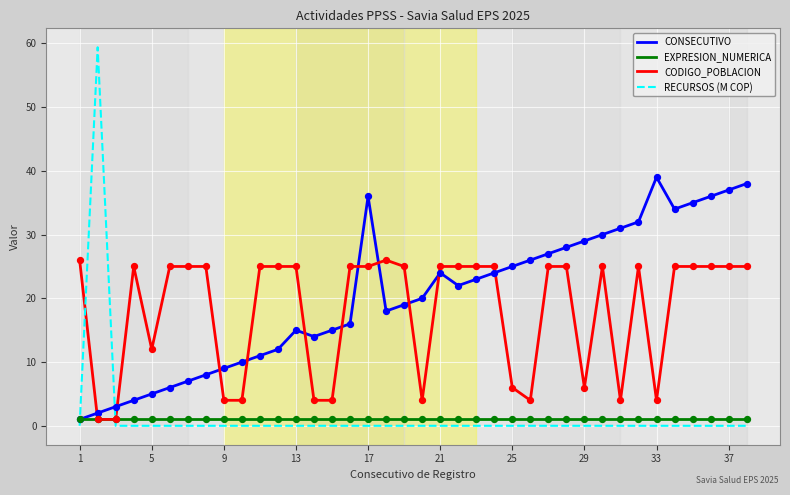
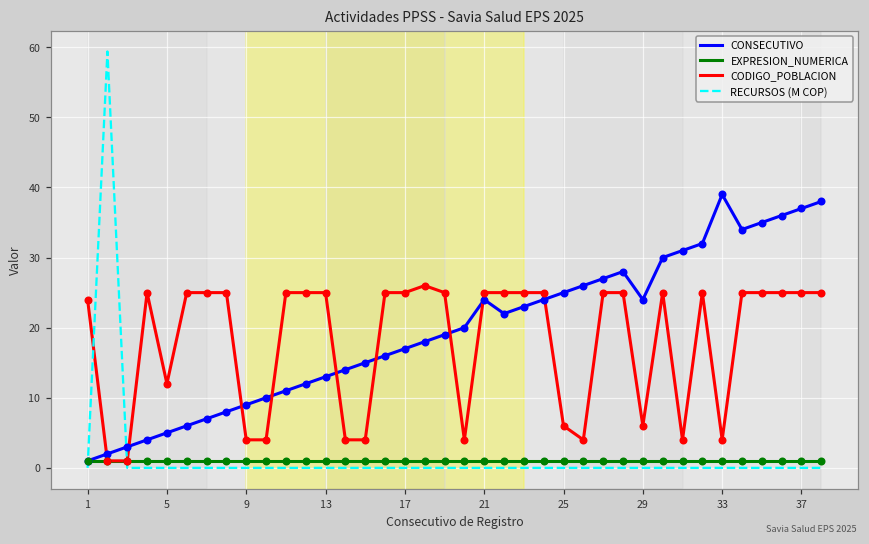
CODIGO_POBLACION, 1: 26 -> 24
CONSECUTIVO, 13: 15 -> 13
CONSECUTIVO, 17: 36 -> 17
CONSECUTIVO, 29: 29 -> 24
